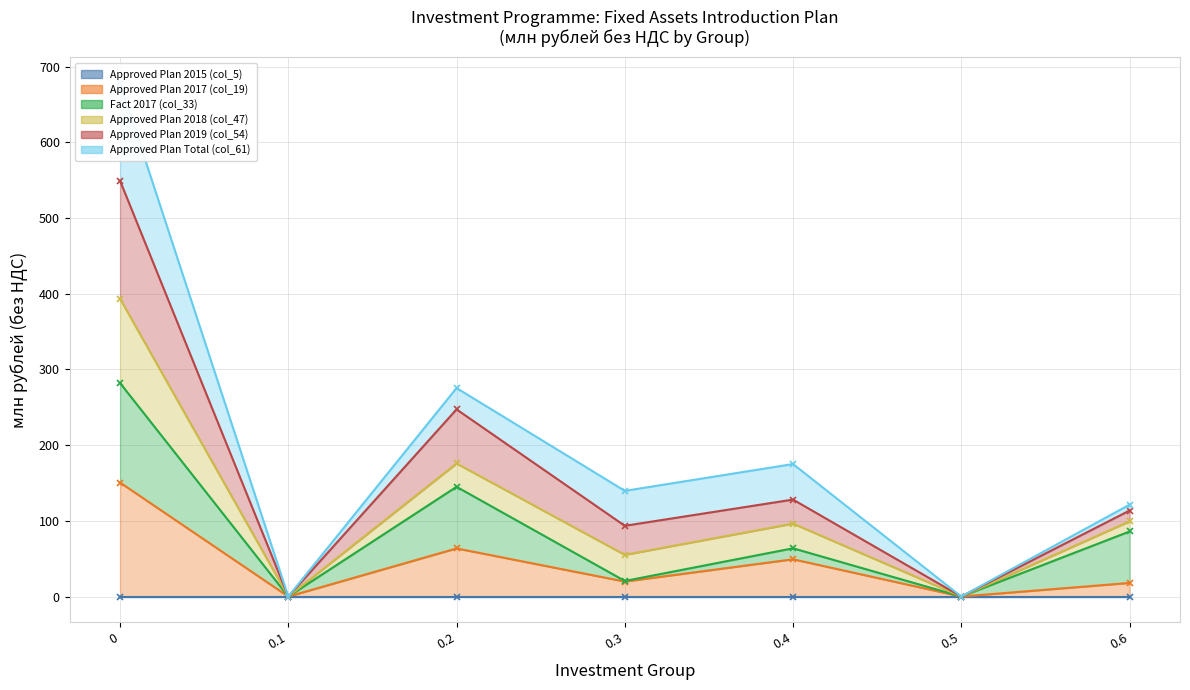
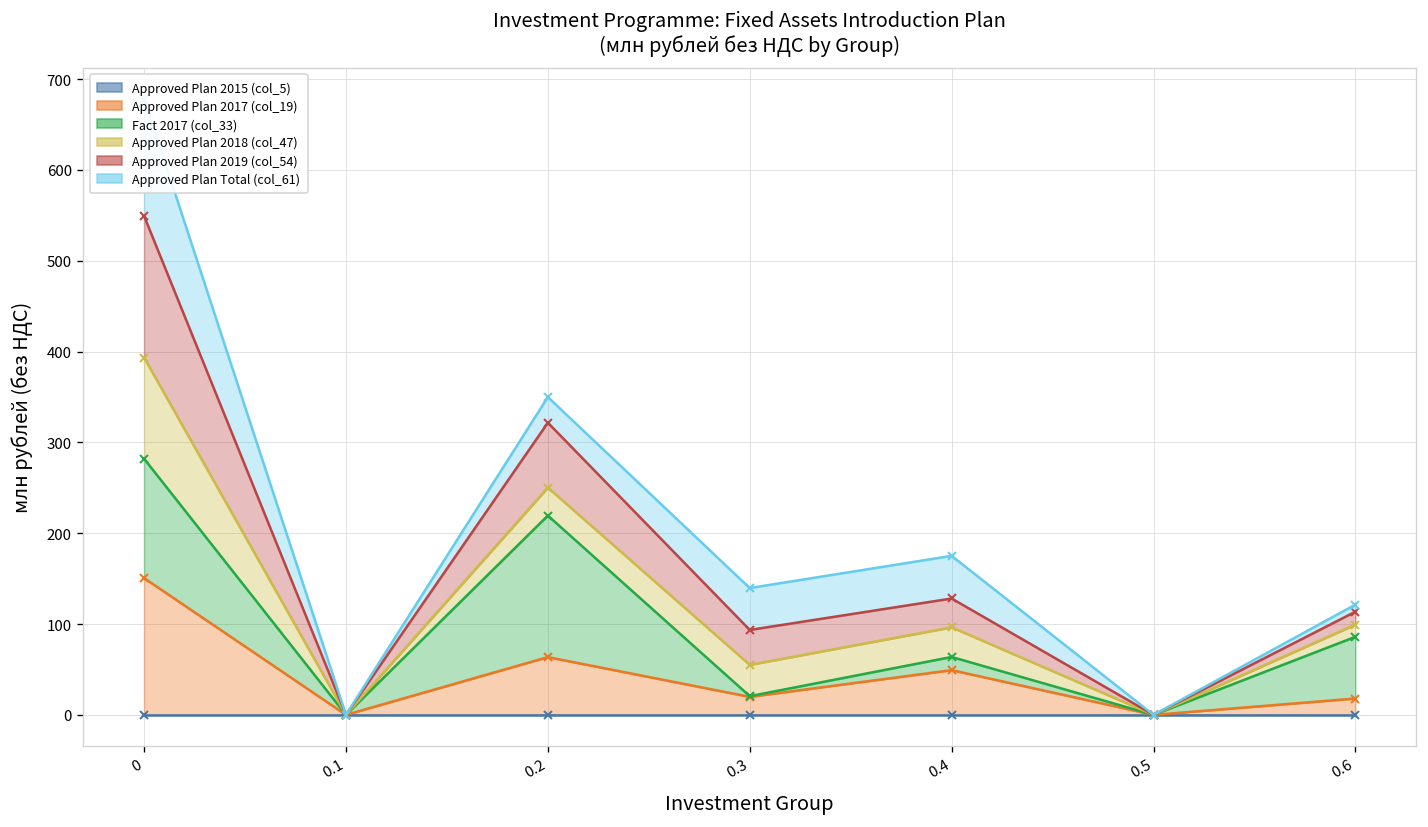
Fact 2017 (col_33), 0.2: 80 -> 160
